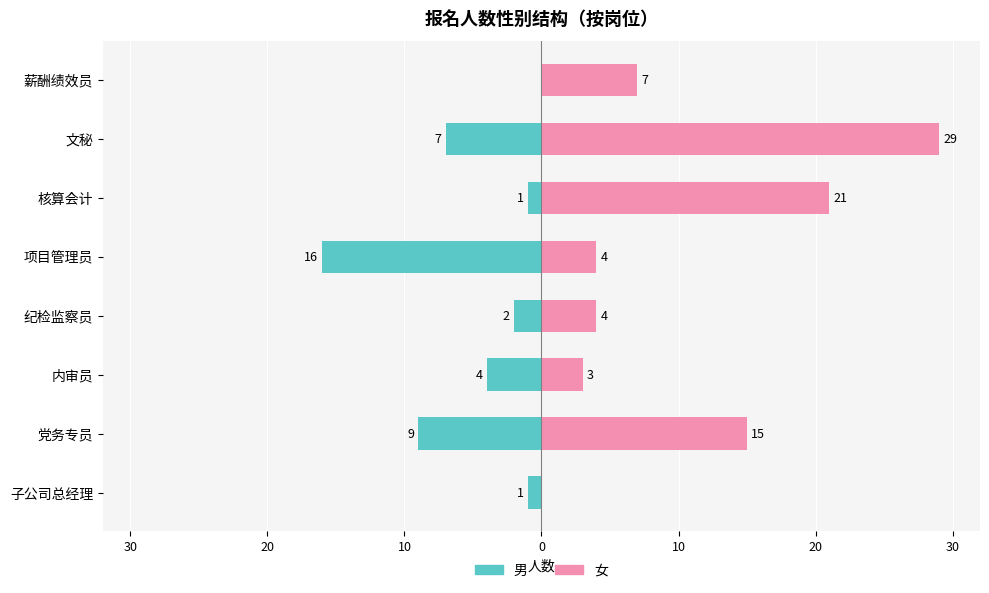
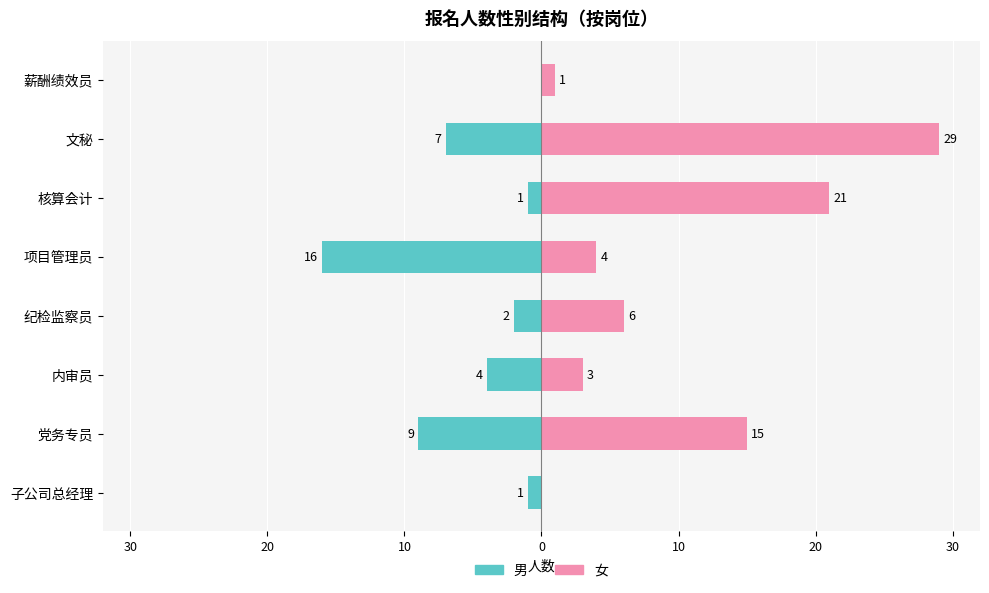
女, 薪酬绩效员: 7 -> 1
女, 纪检监察员: 4 -> 6
